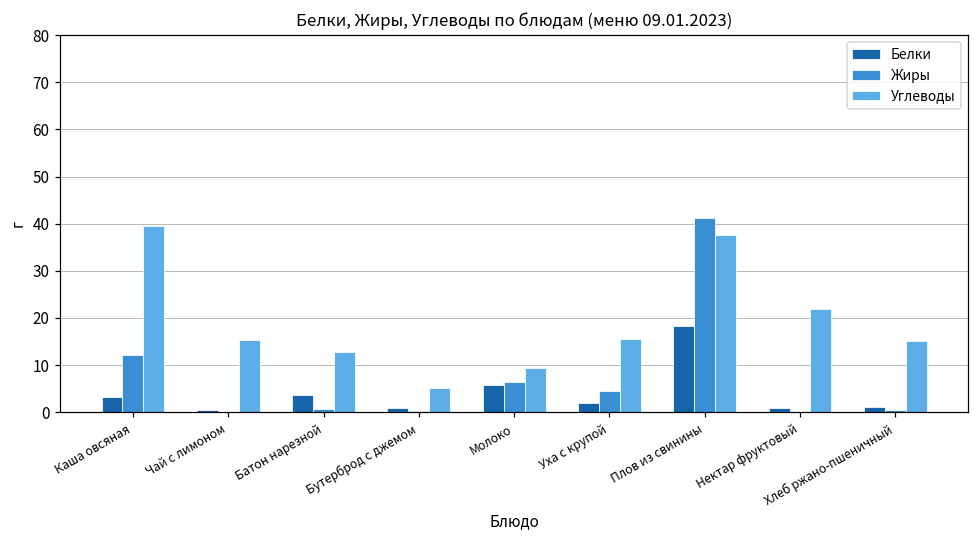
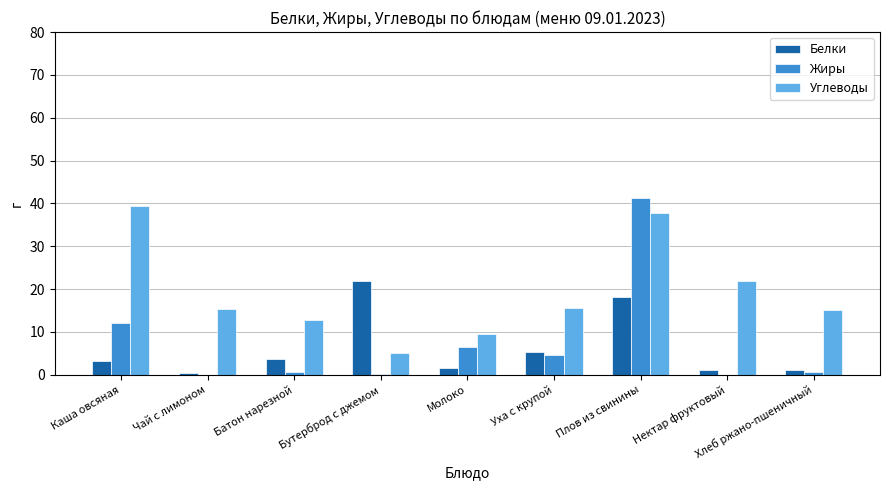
Белки, Бутерброд с джемом: 1 -> 22
Белки, Молоко: 6 -> 2
Белки, Уха с крупой: 2 -> 5
